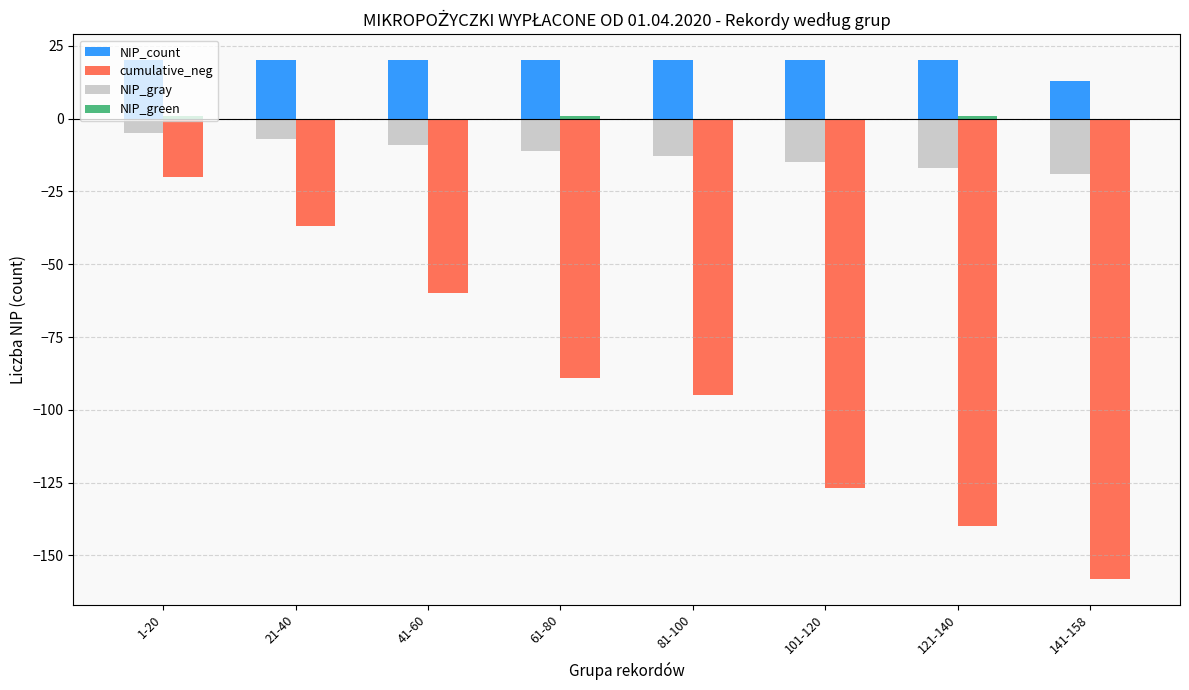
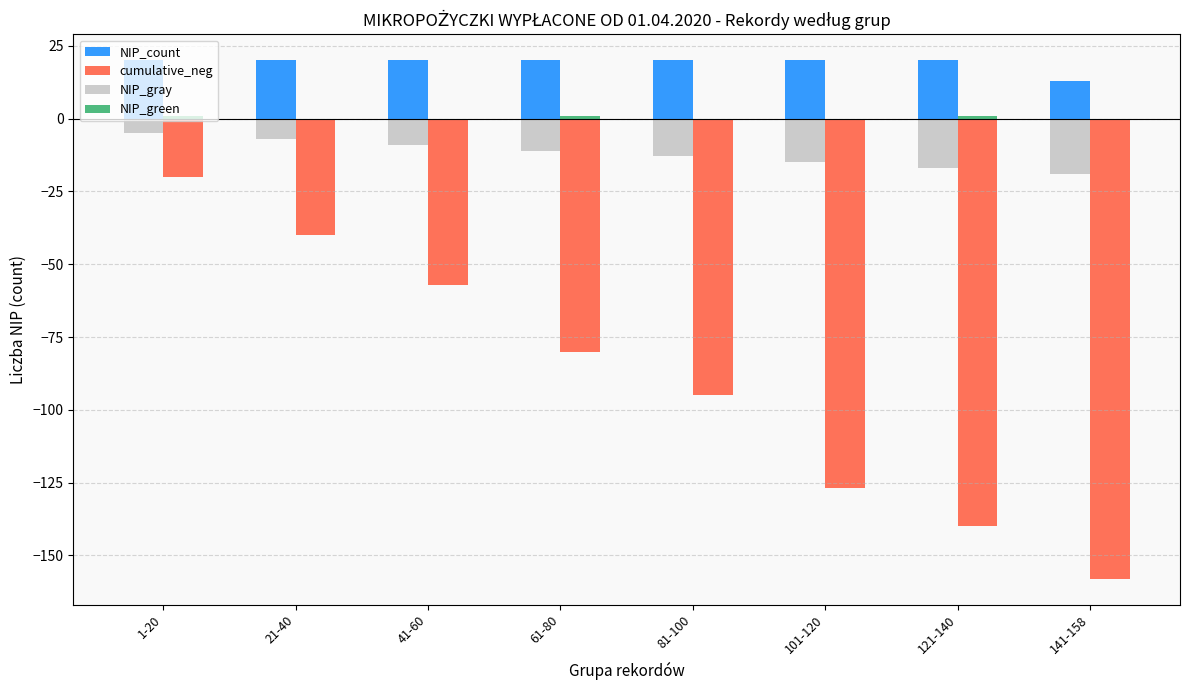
cumulative_neg, 21-40: -37 -> -40
cumulative_neg, 41-60: -60 -> -57
cumulative_neg, 61-80: -89 -> -80
